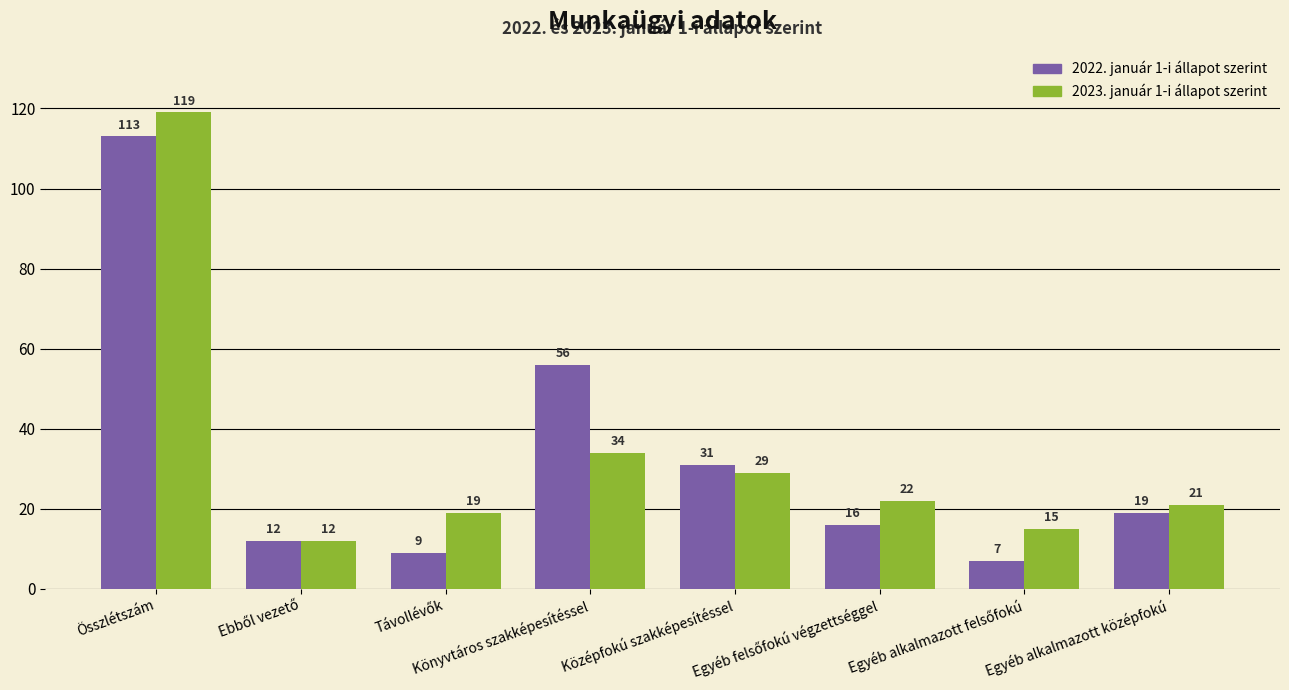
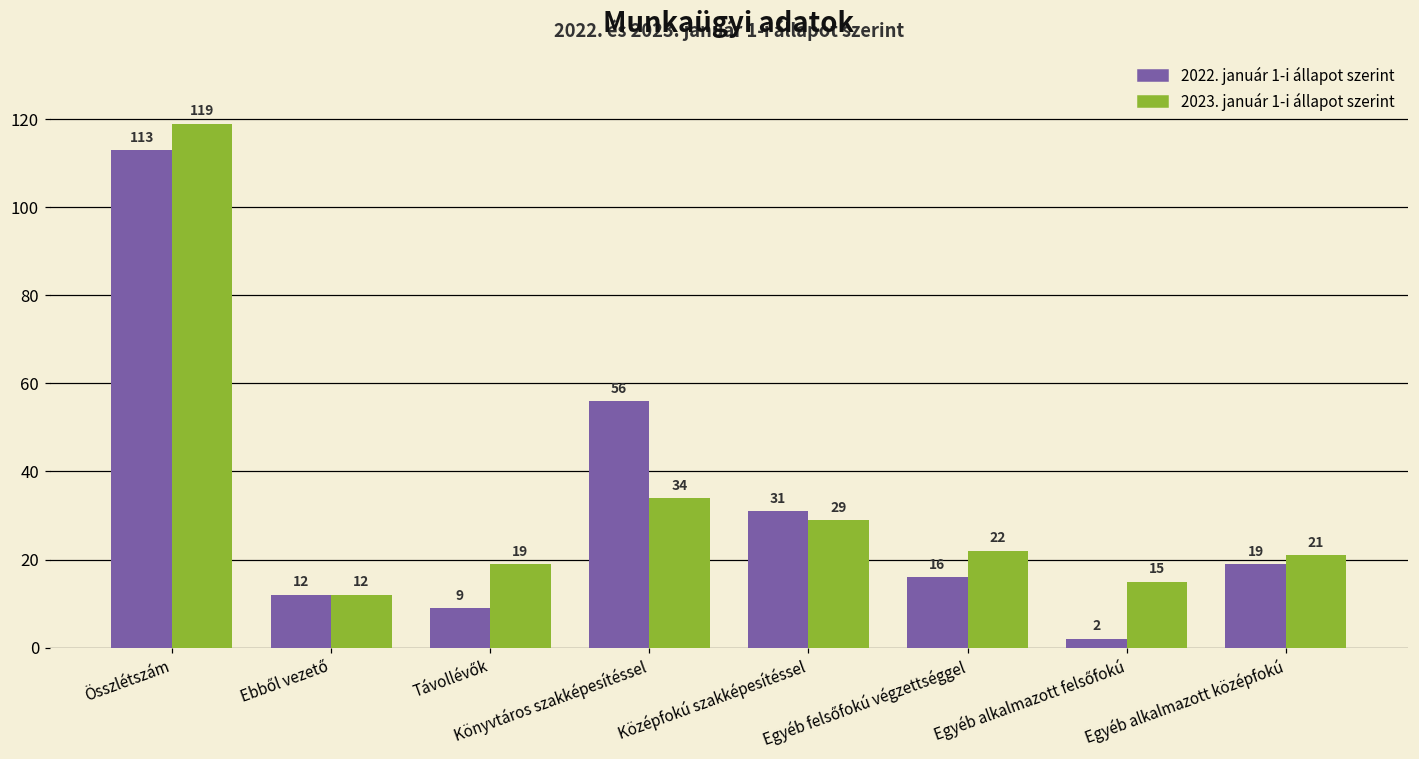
2022. január 1-i állapot szerint, Egyéb alkalmazott felsőfokú: 7 -> 2
